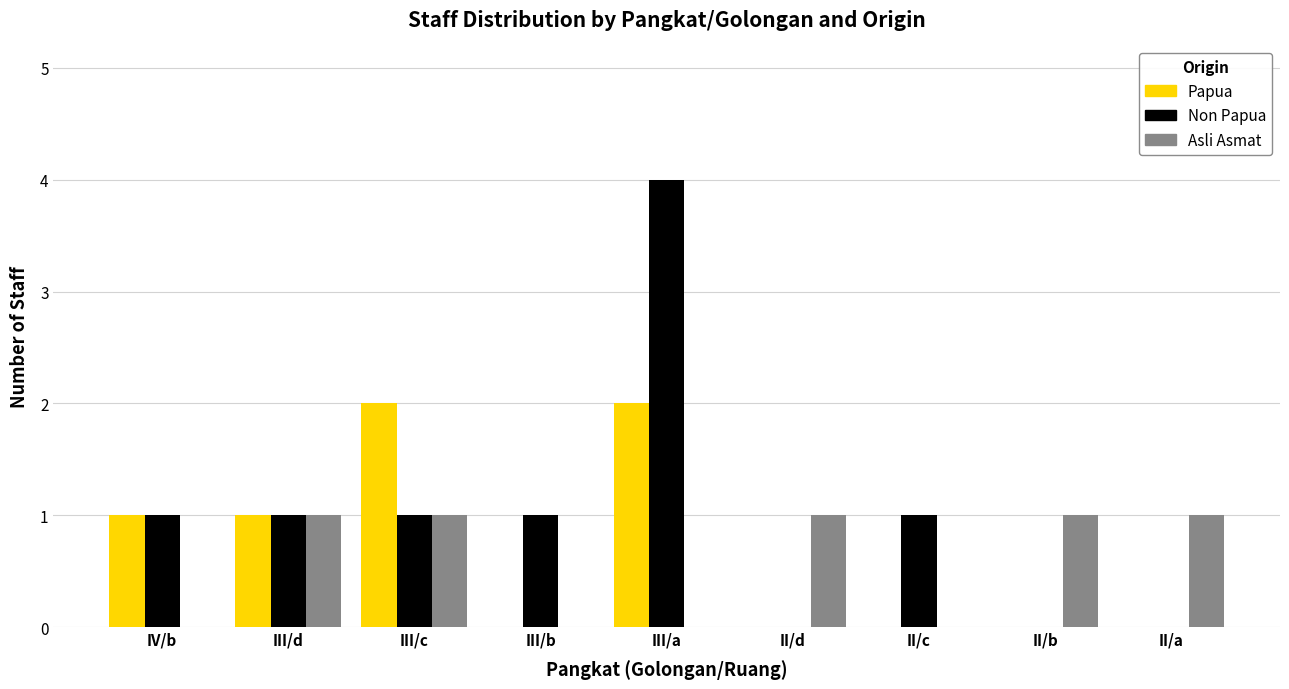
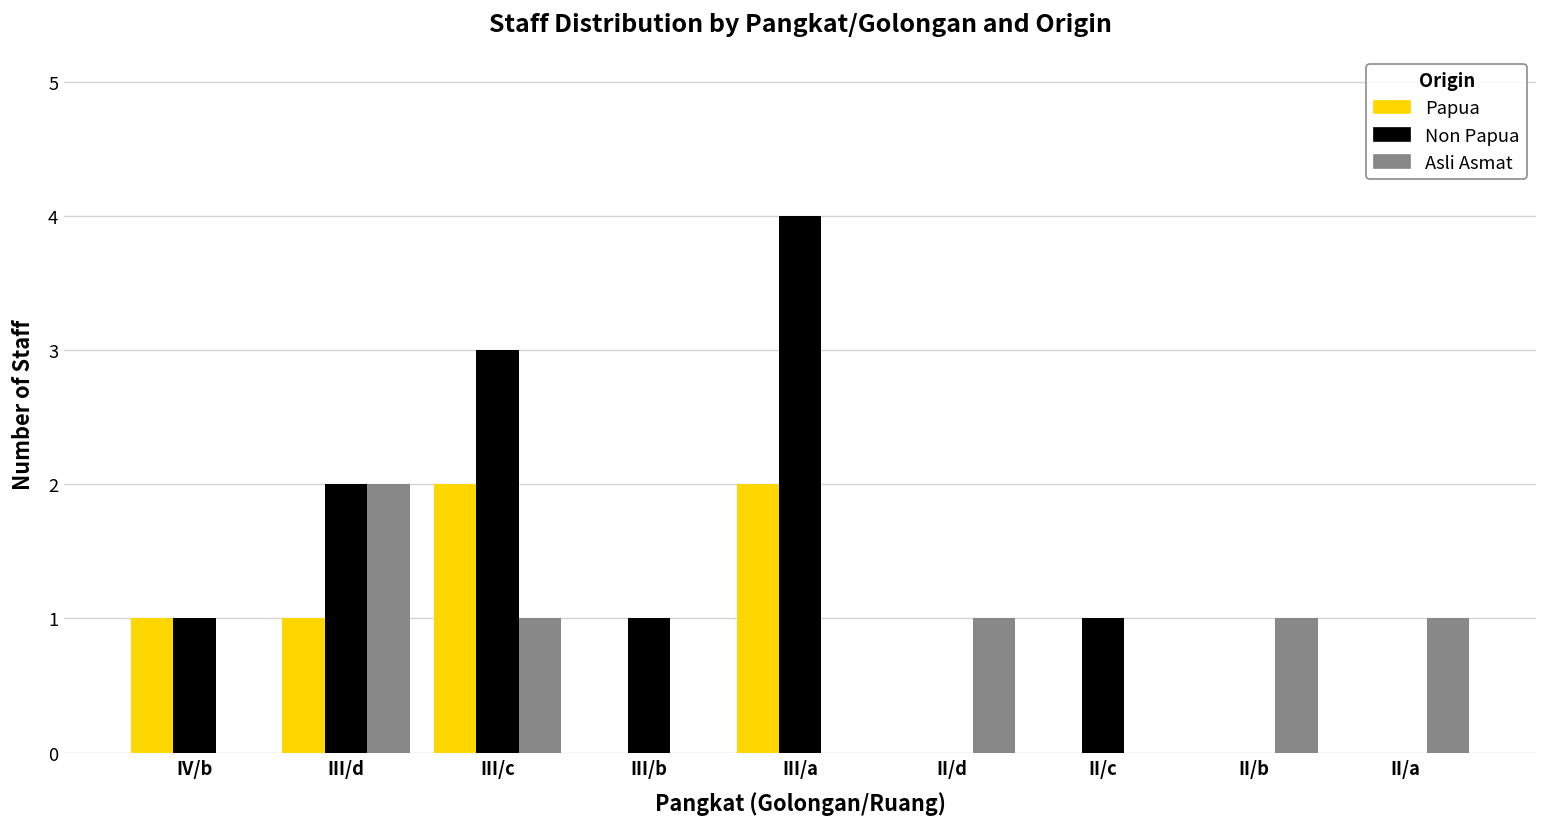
Non Papua, III/d: 1 -> 2
Asli Asmat, III/d: 1 -> 2
Non Papua, III/c: 1 -> 3
